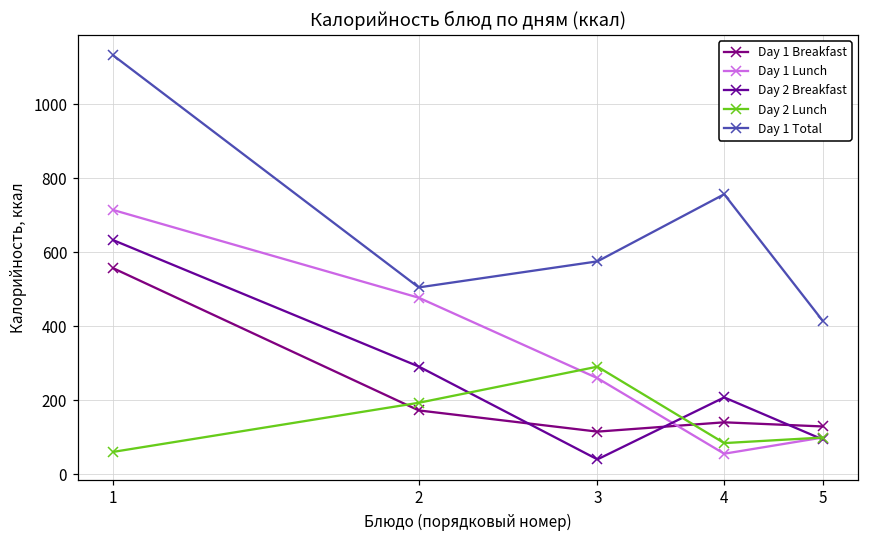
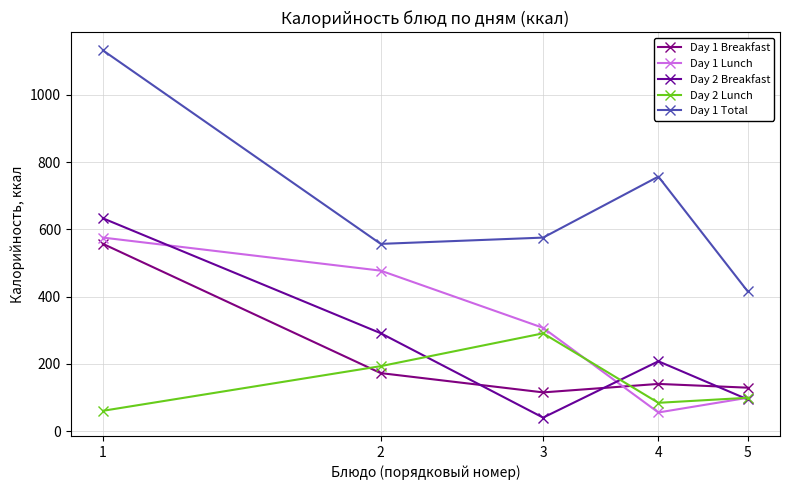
Day 1 Lunch, 1: 710 -> 580
Day 1 Total, 2: 500 -> 560
Day 1 Lunch, 3: 260 -> 310
